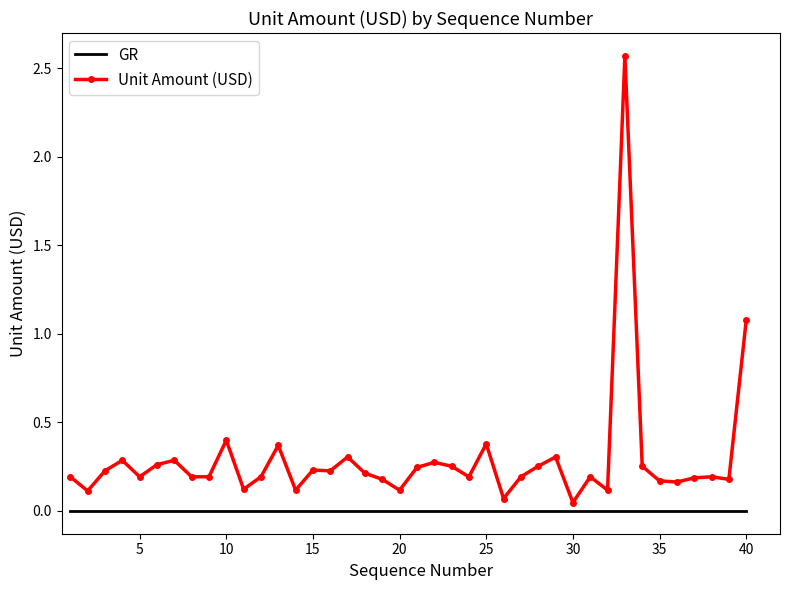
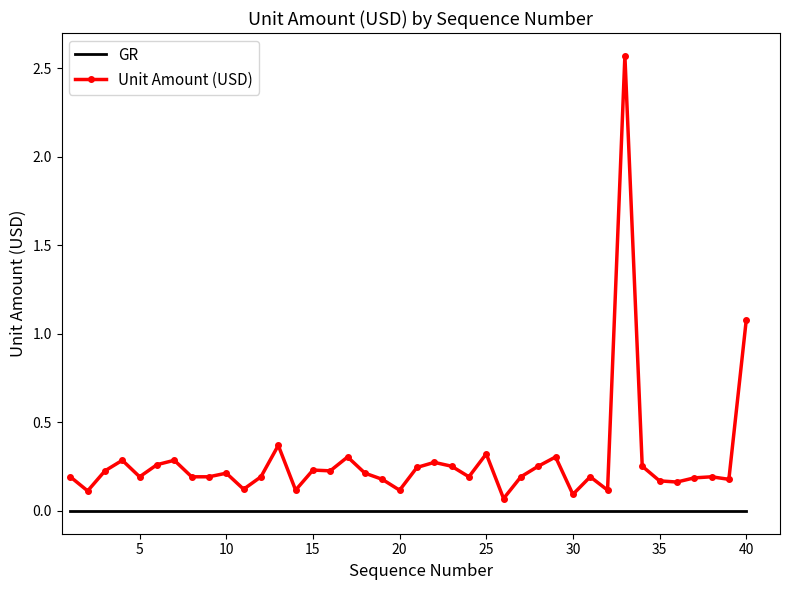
Unit Amount (USD), 10: 0.40 -> 0.21
Unit Amount (USD), 25: 0.38 -> 0.32
Unit Amount (USD), 30: 0.05 -> 0.09
